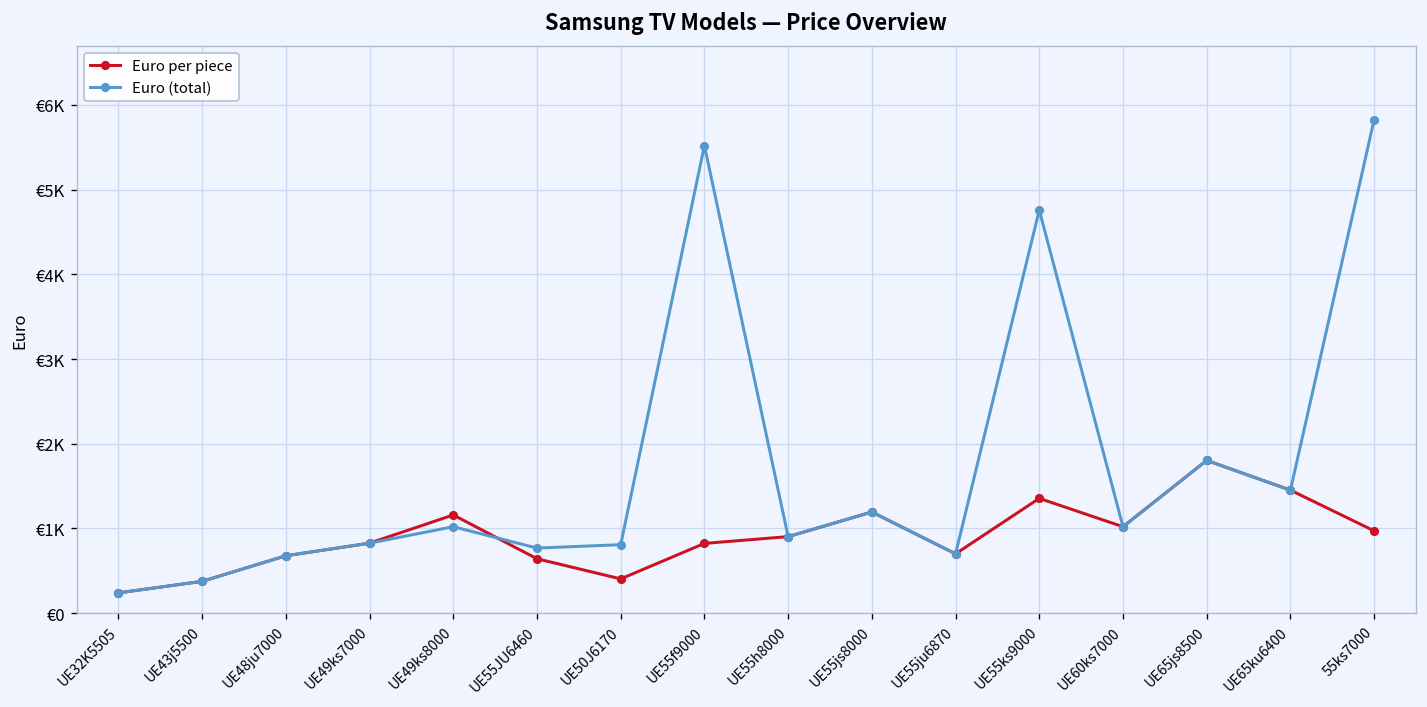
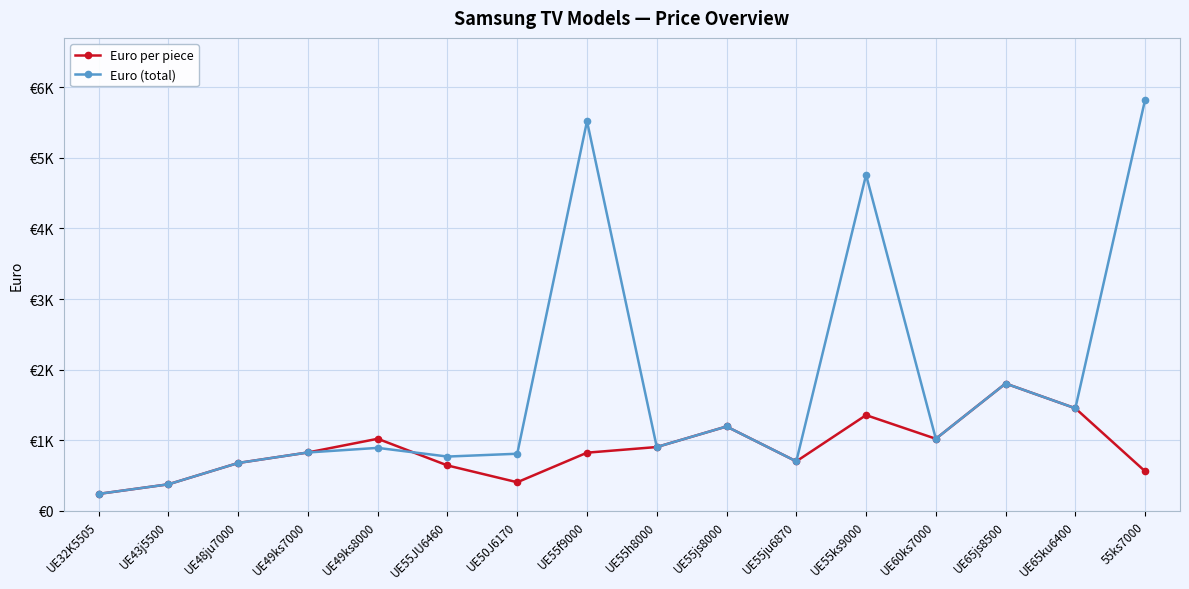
Euro per piece, UE49ks8000: €1200 -> €1000
Euro (total), UE49ks8000: €1000 -> €900
Euro per piece, 55ks7000: €1000 -> €600
